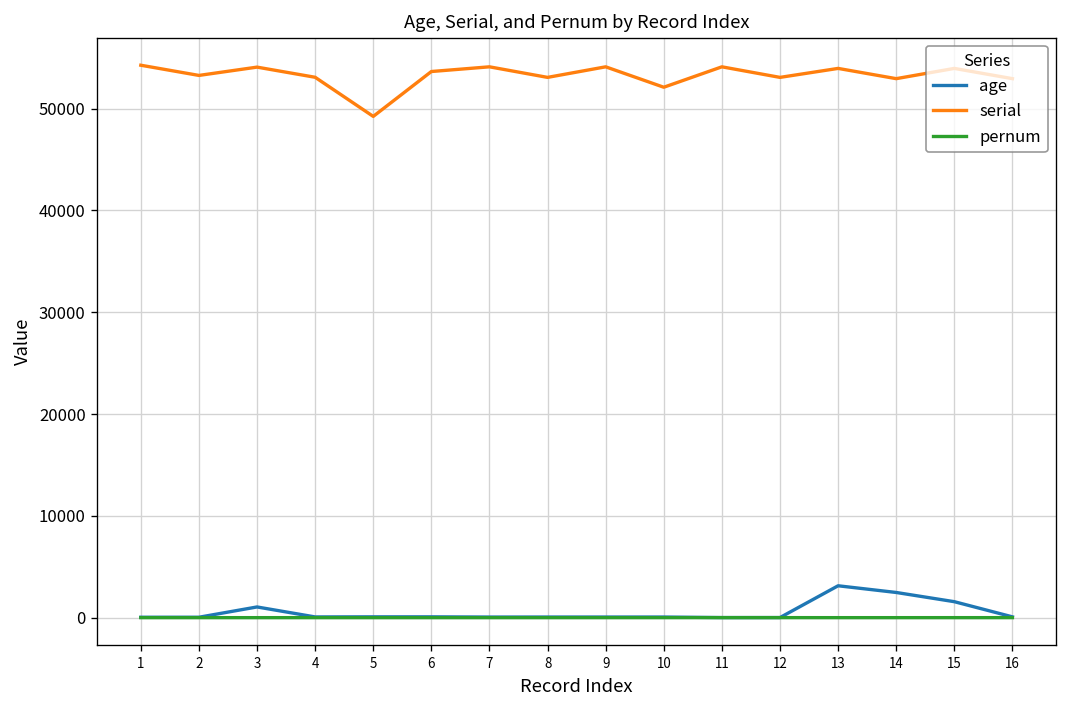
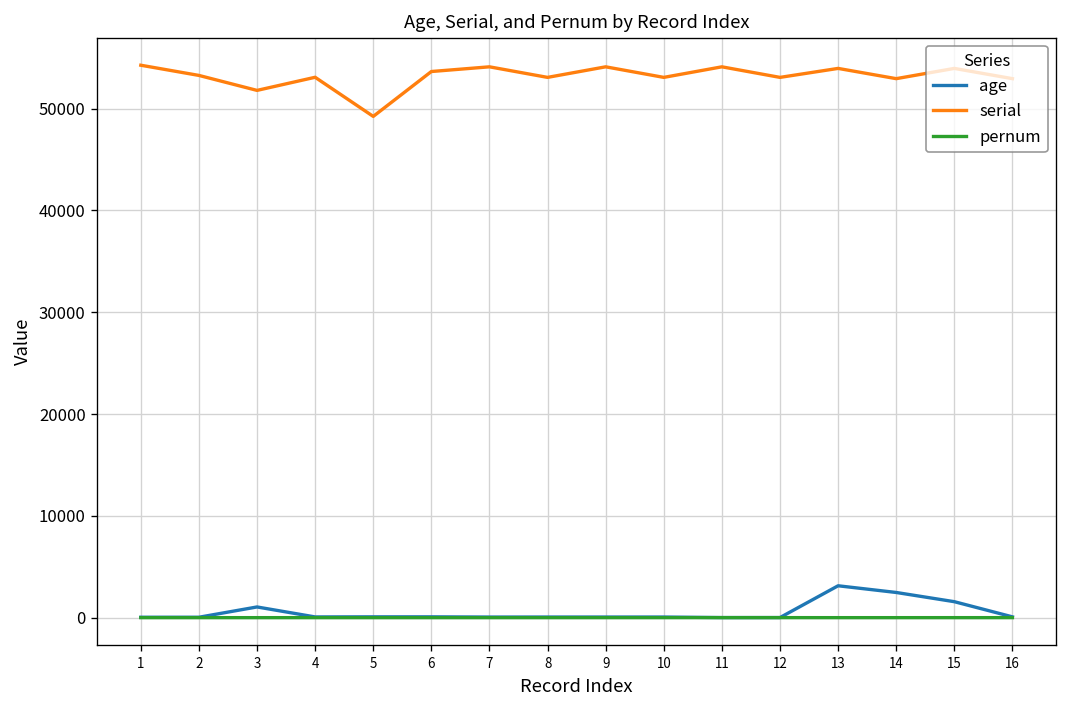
serial, 3: 54000 -> 52000
serial, 10: 52000 -> 53000
